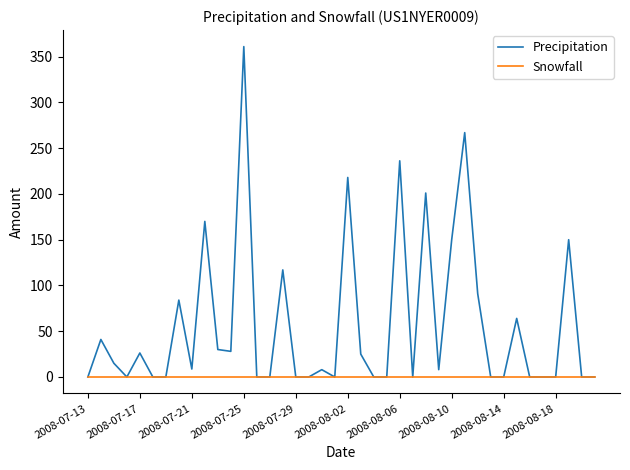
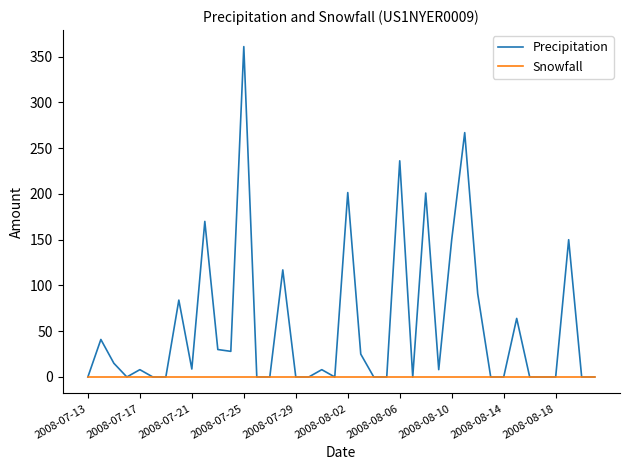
Precipitation, 2008-07-17: 30 -> 10
Precipitation, 2008-08-02: 220 -> 200
